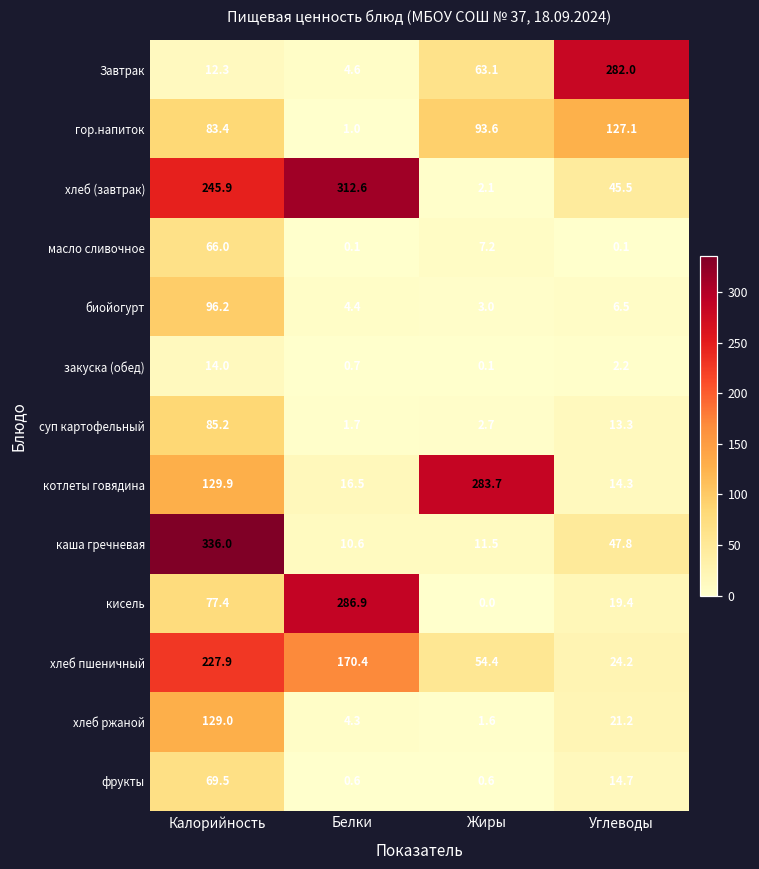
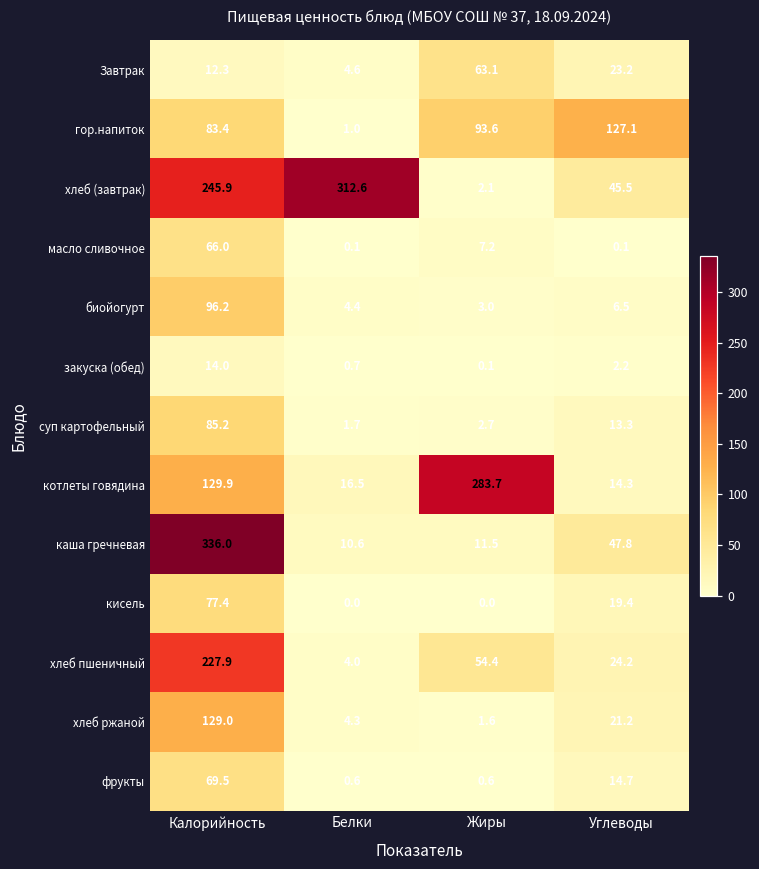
Завтрак, Углеводы: 282.0 -> 23.2
кисель, Белки: 286.9 -> 0.0
хлеб пшеничный, Белки: 170.4 -> 4.0
